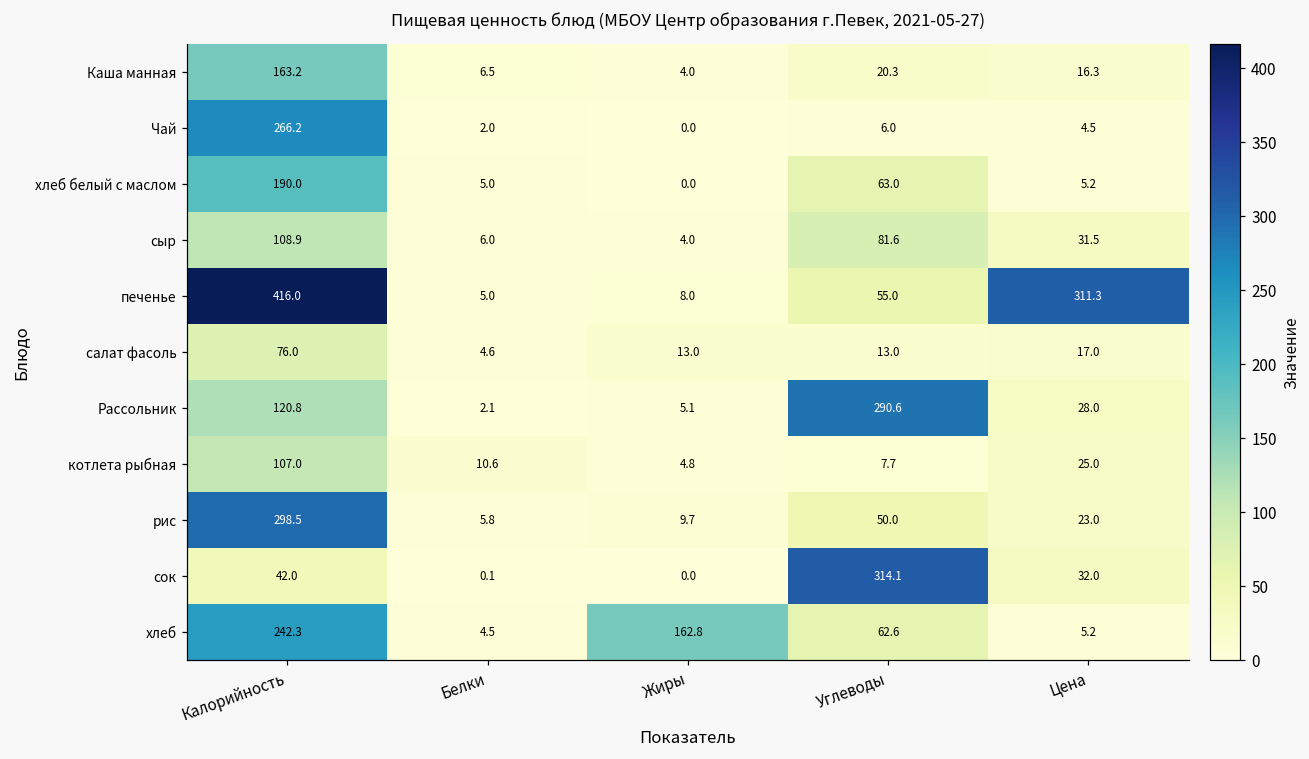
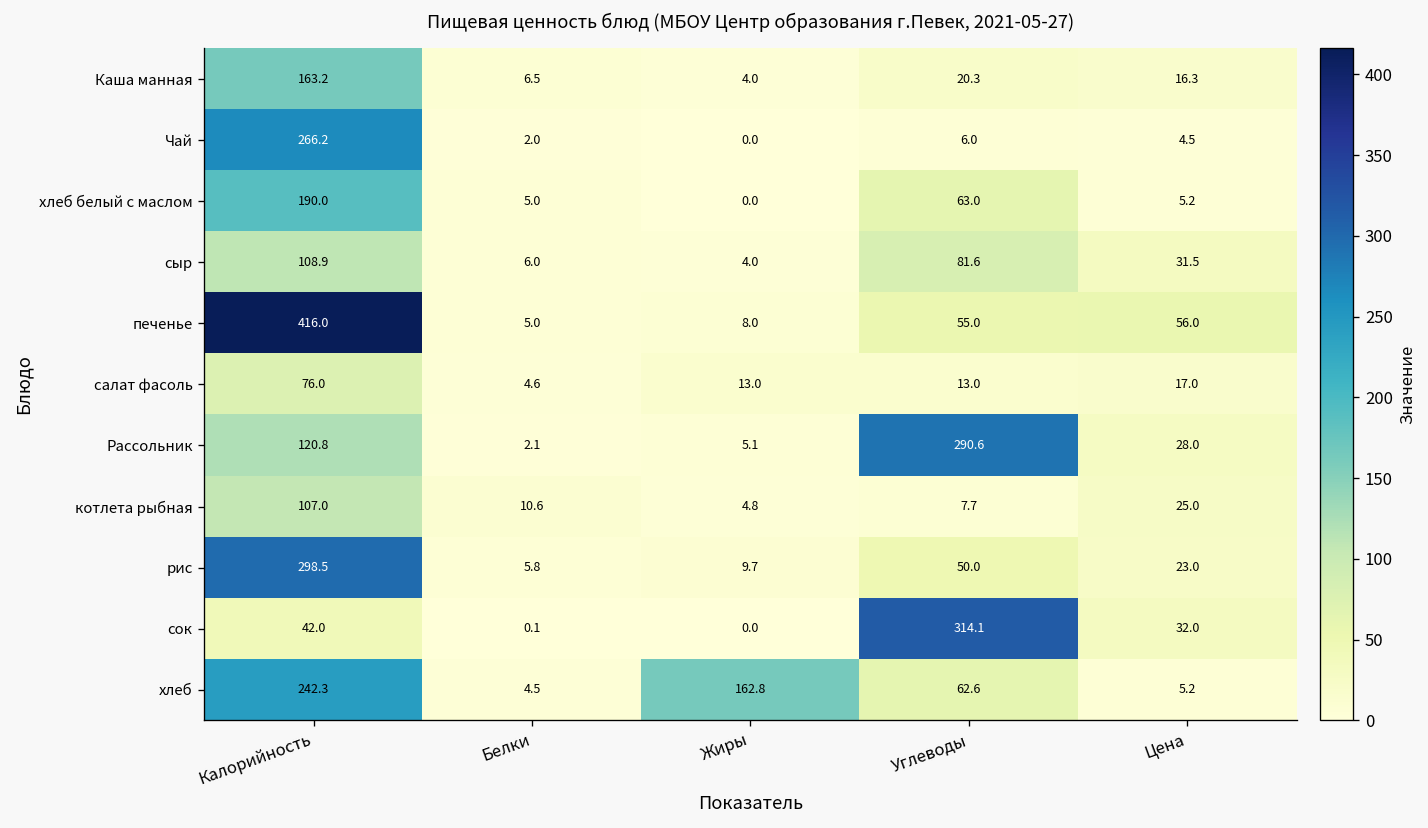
печенье, Цена: 311.3 -> 56.0
